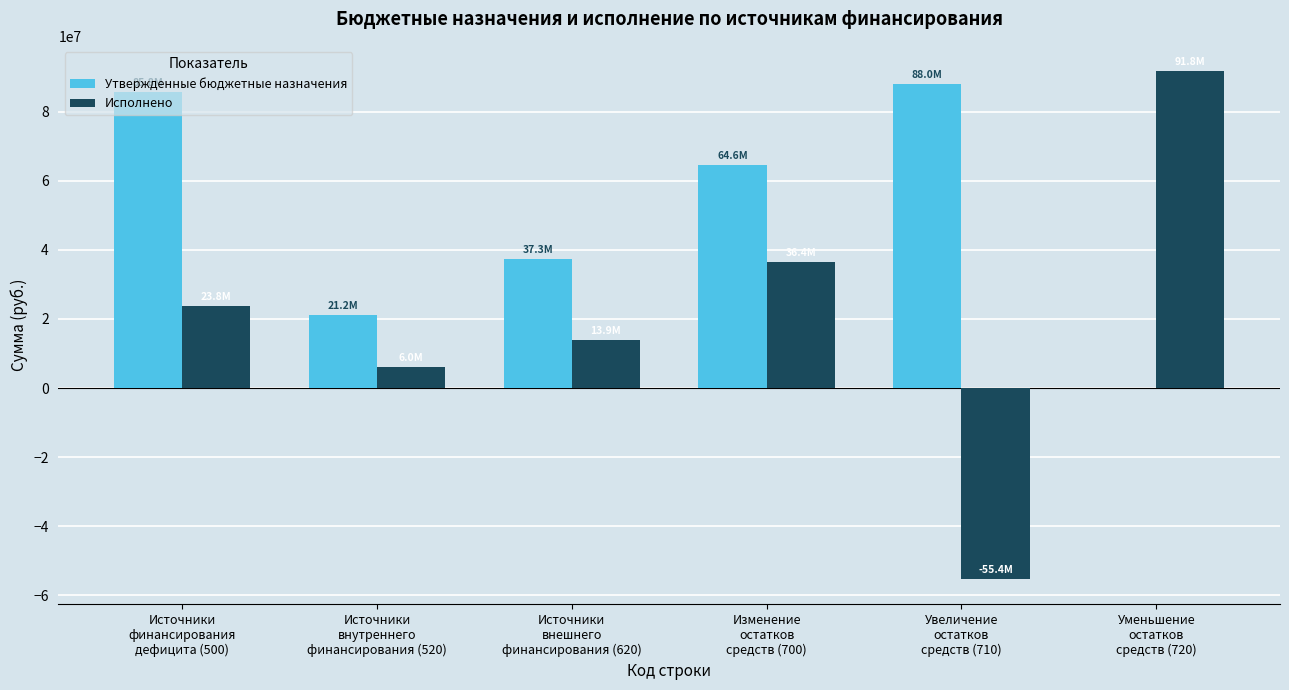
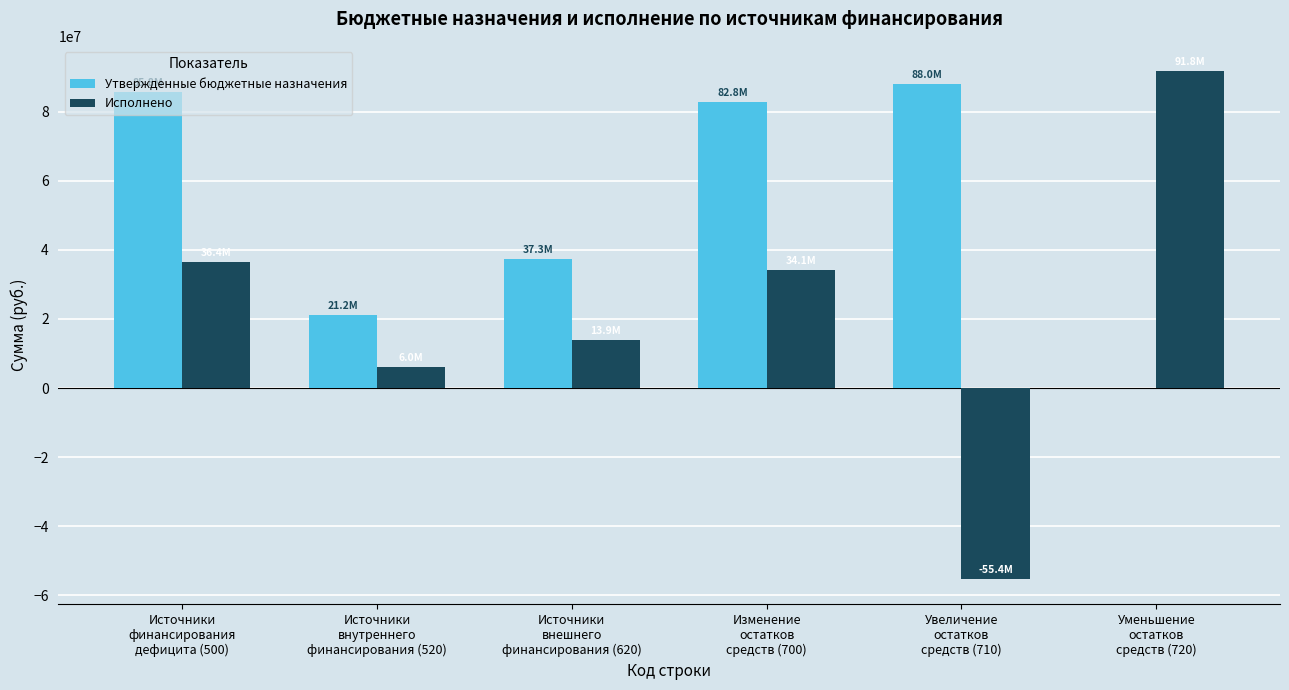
Исполнено, Источники финансирования дефицита (500): 24000000 -> 36000000
Утвержденные бюджетные назначения, Изменение остатков средств (700): 64.6M -> 82.8M
Исполнено, Изменение остатков средств (700): 36000000 -> 34000000
